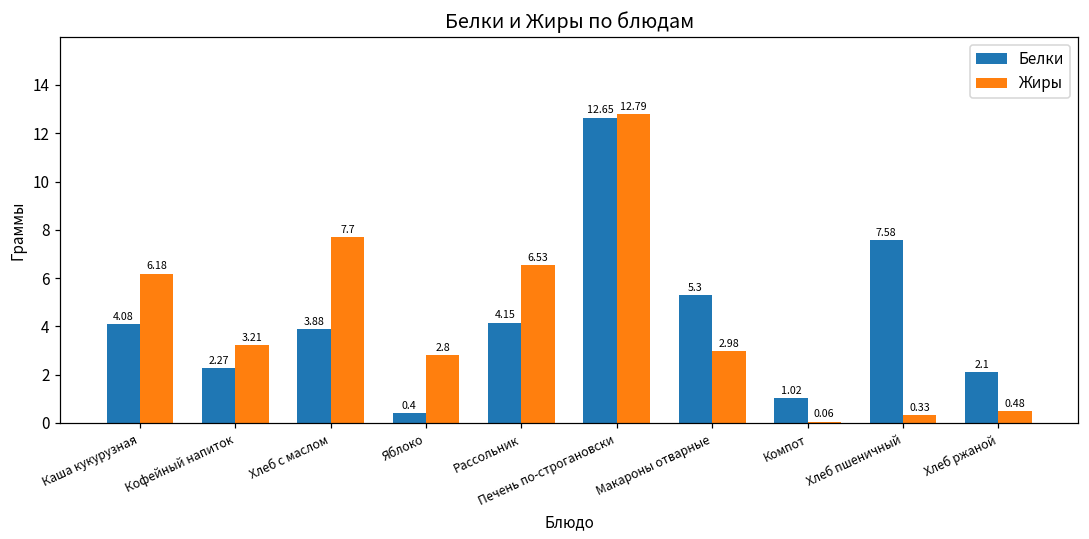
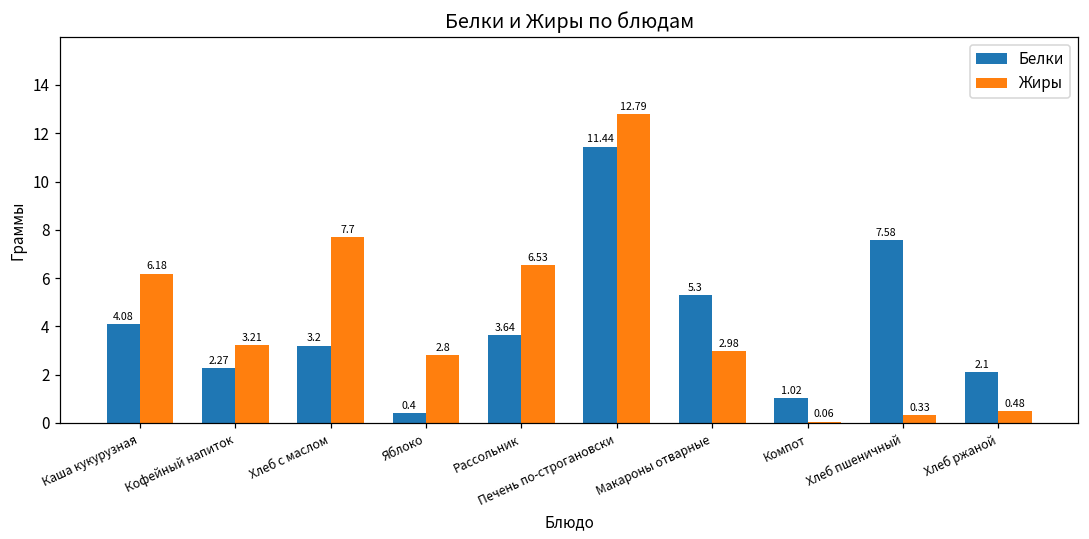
Белки, Хлеб с маслом: 3.88 -> 3.2
Белки, Рассольник: 4.15 -> 3.64
Белки, Печень по-строгановски: 12.65 -> 11.44
